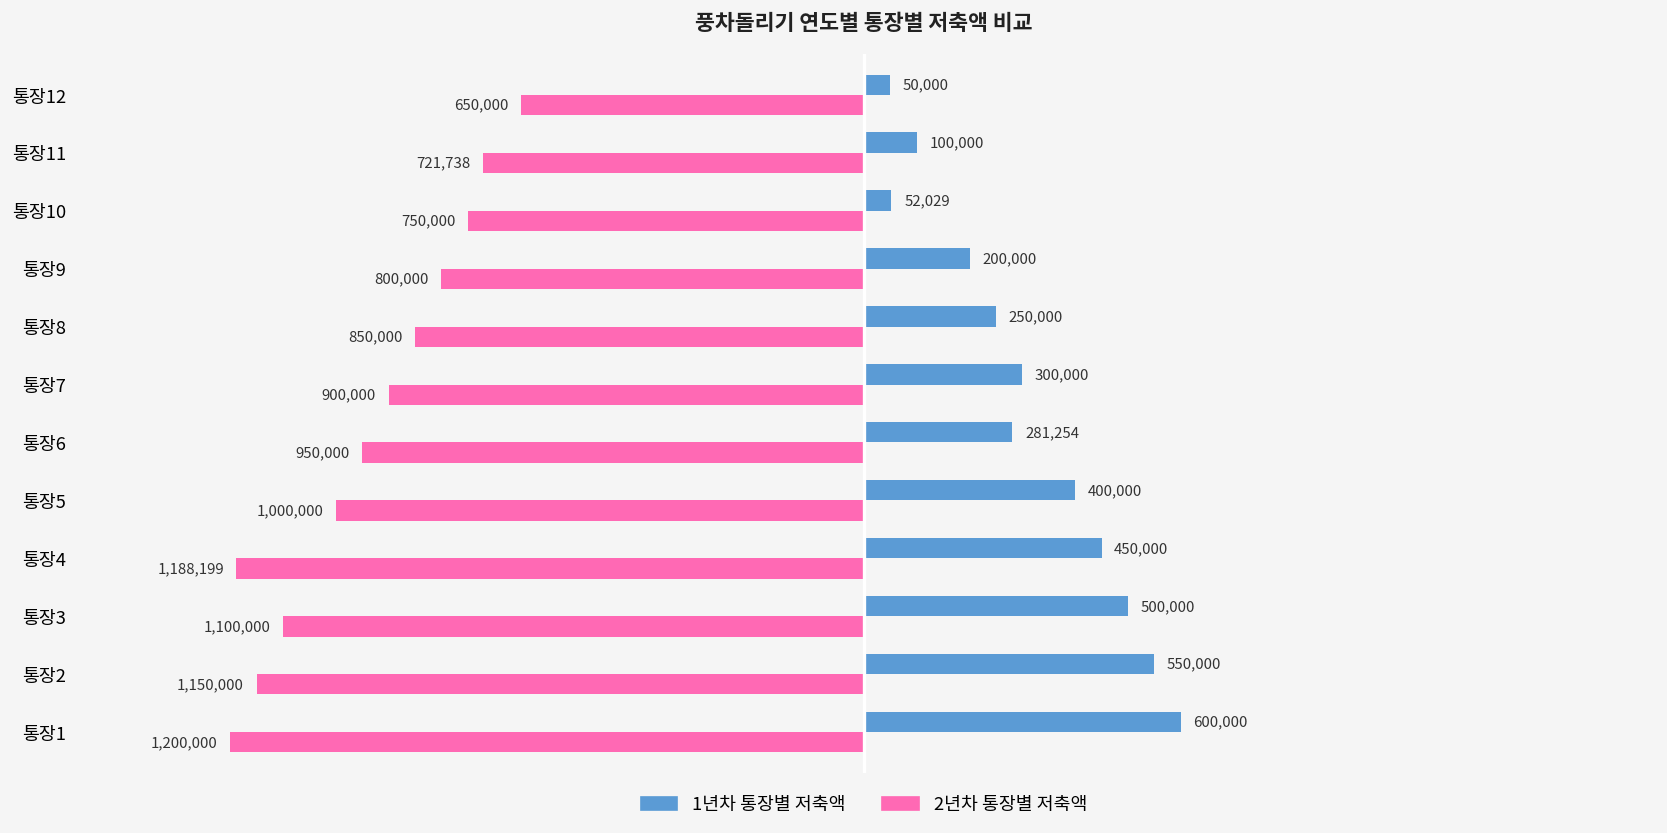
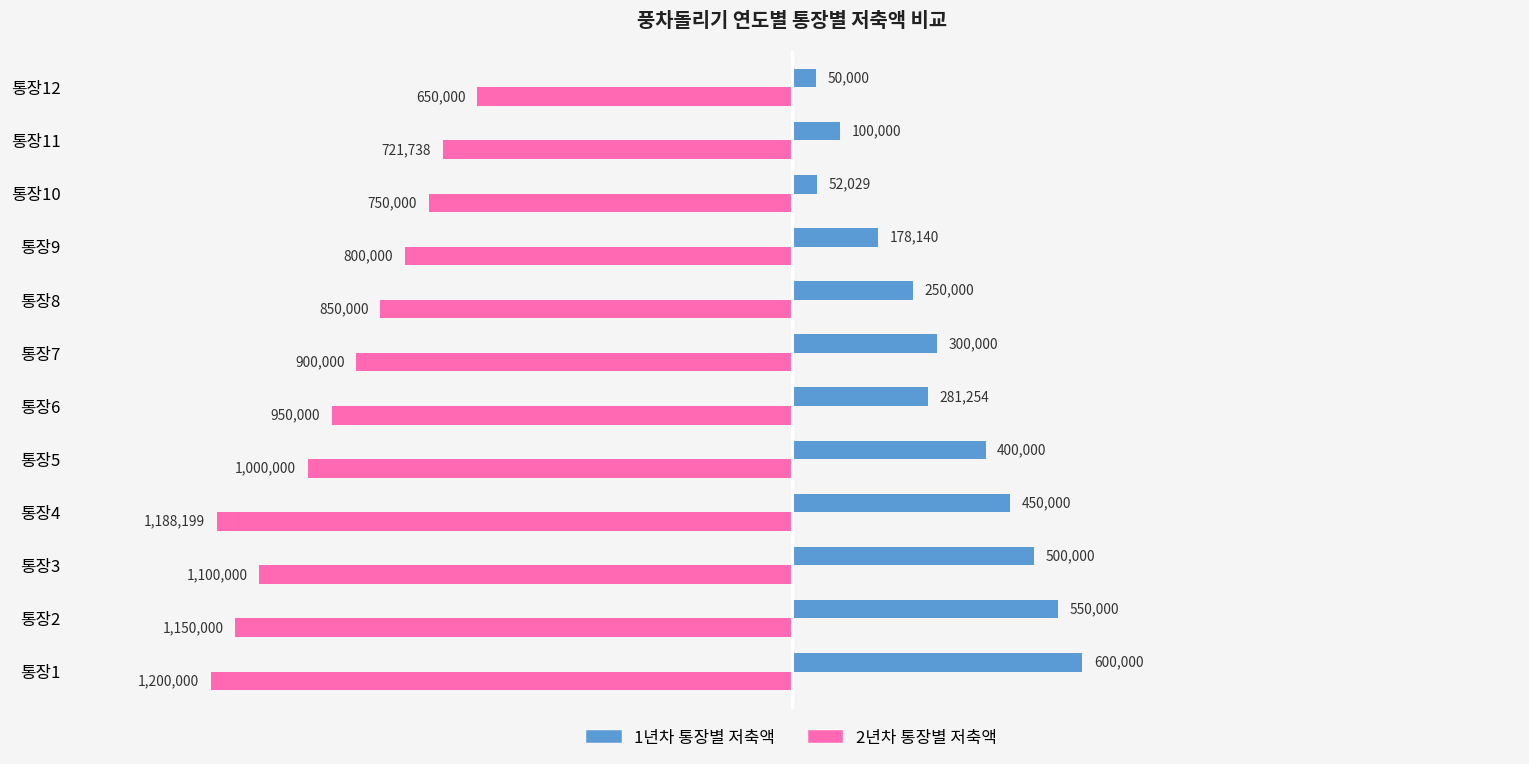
1년차 통장별 저축액, 통장9: 200,000 -> 178,140
